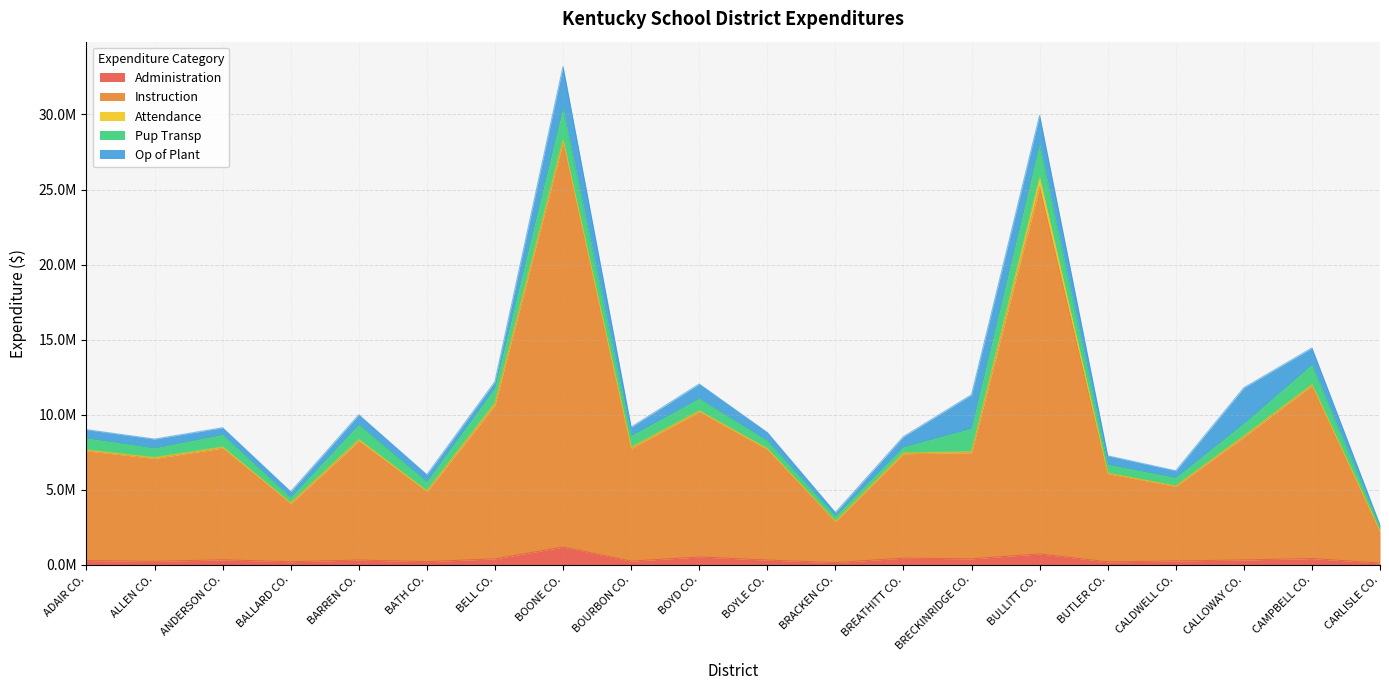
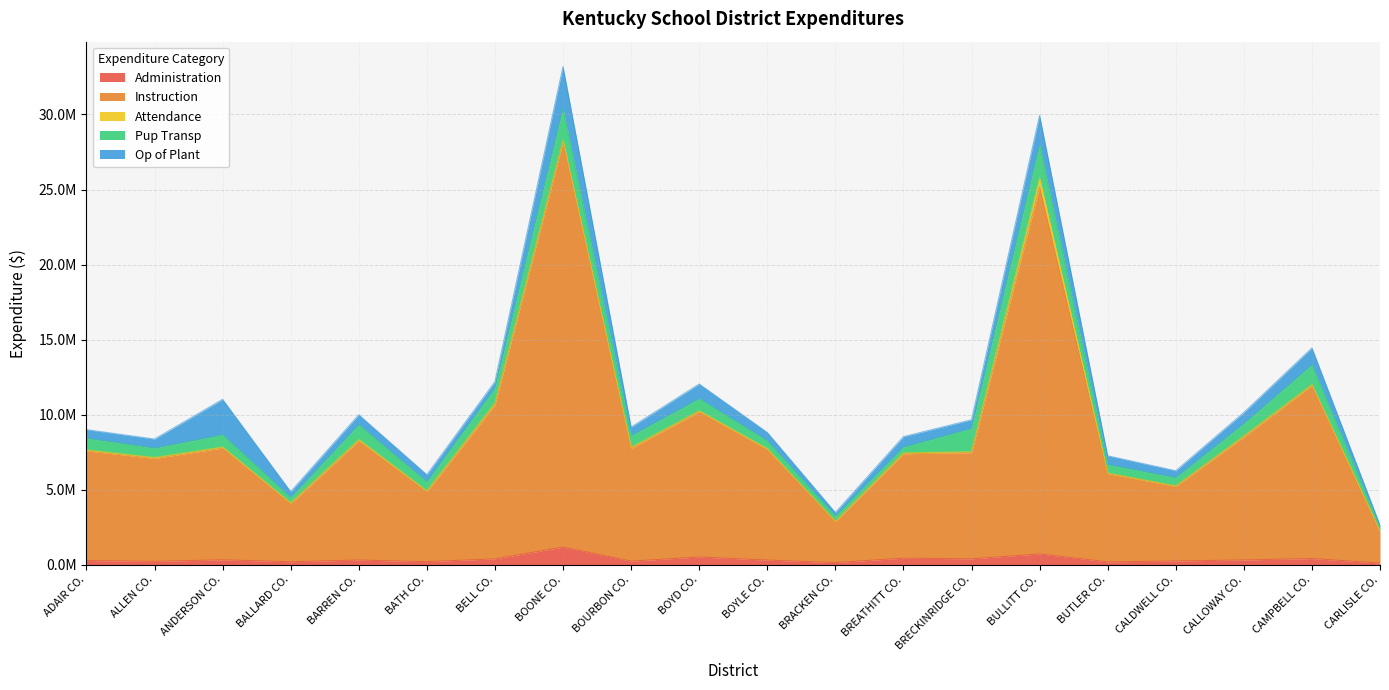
Op of Plant, ANDERSON CO.: 500000 -> 2400000
Op of Plant, BRECKINRIDGE CO.: 2300000 -> 600000
Op of Plant, CALLOWAY CO.: 2400000 -> 700000
